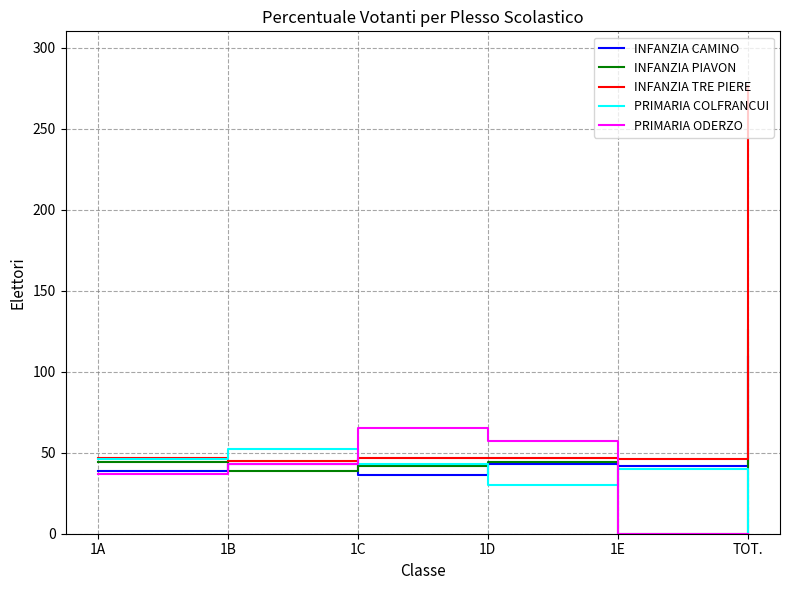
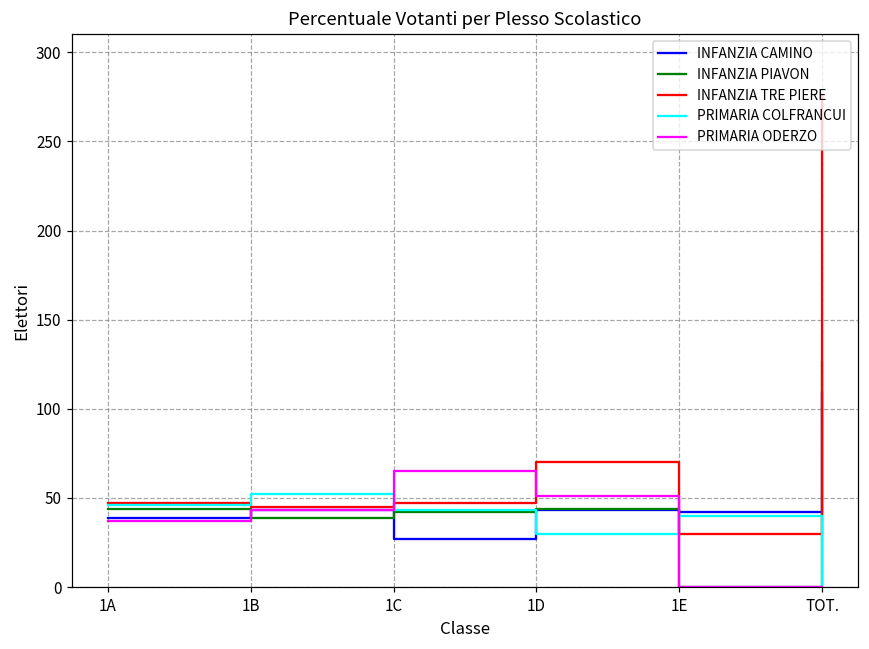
INFANZIA CAMINO, 1C: 36 -> 27
INFANZIA TRE PIERE, 1D: 47 -> 70
PRIMARIA ODERZO, 1D: 57 -> 51
INFANZIA TRE PIERE, 1E: 46 -> 30
